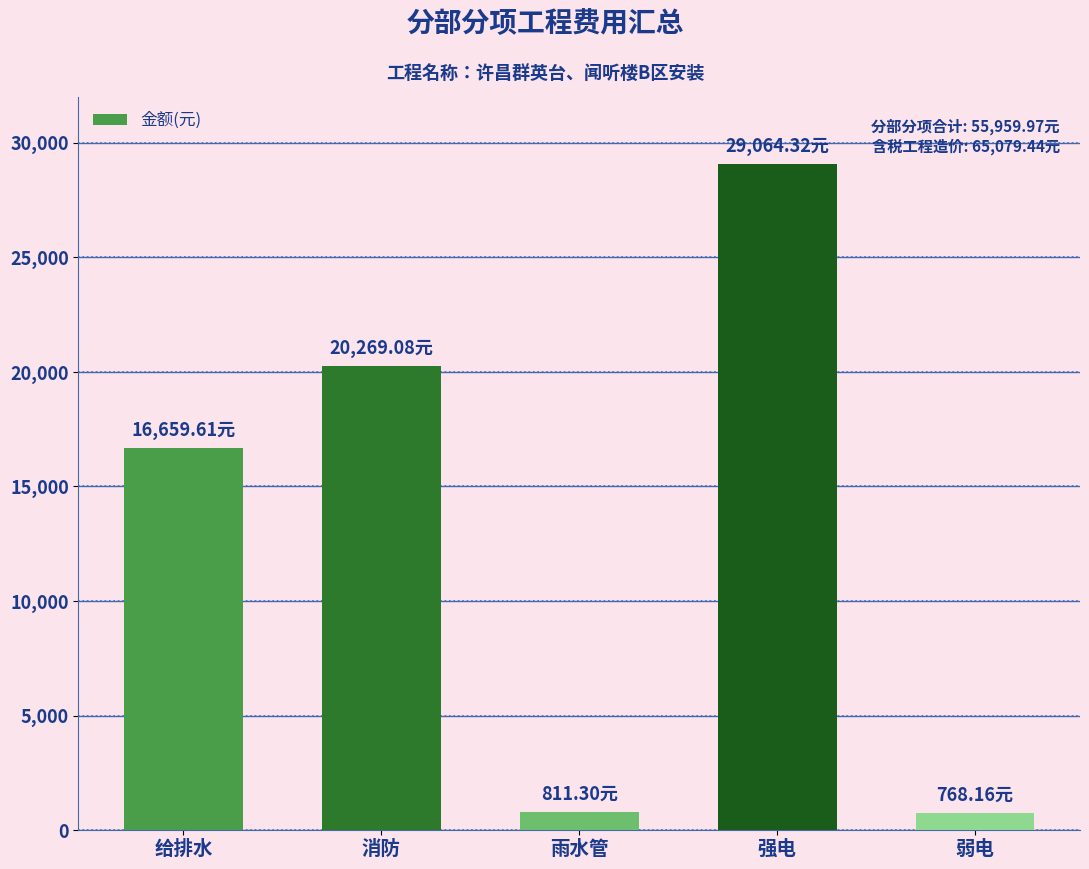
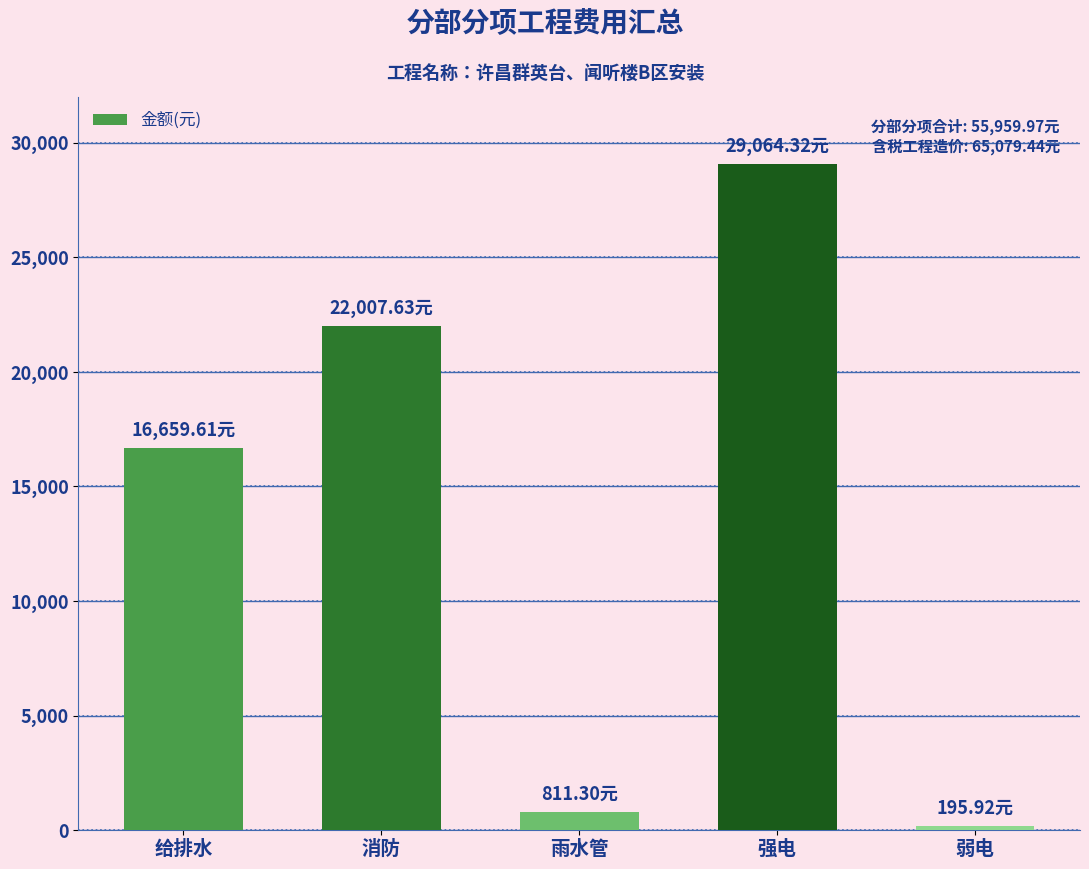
消防: 20,269.08元 -> 22,007.63元
弱电: 768.16元 -> 195.92元
